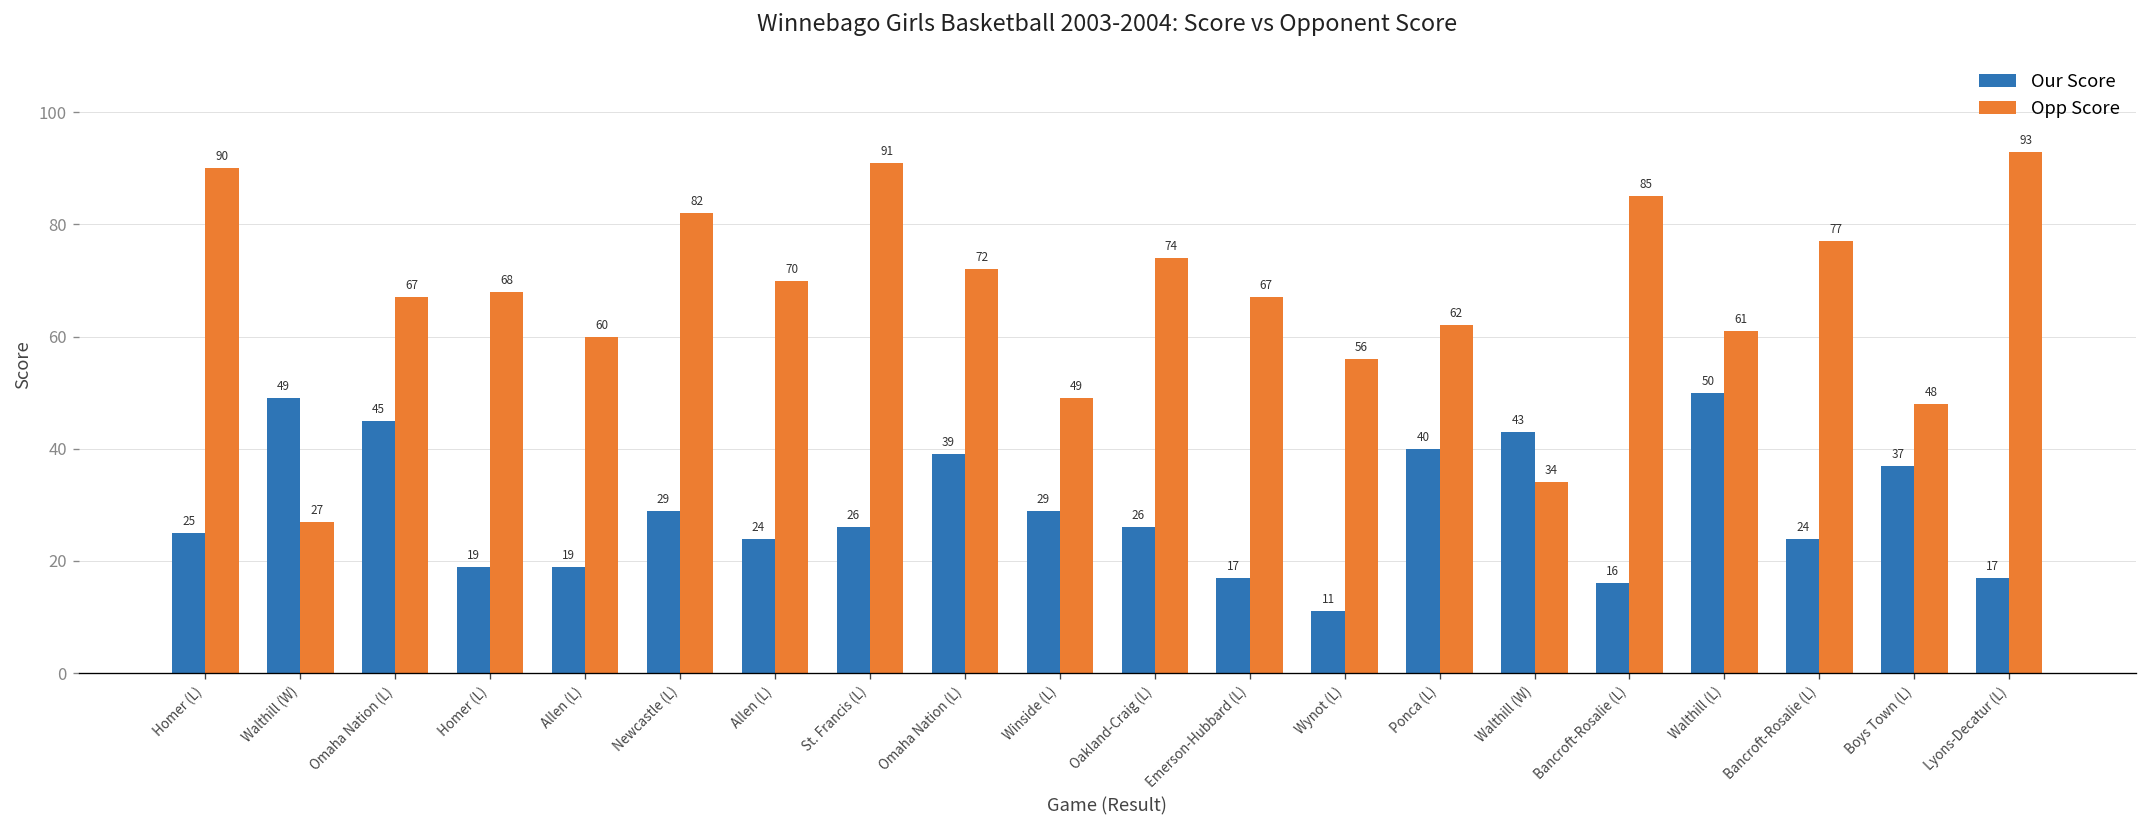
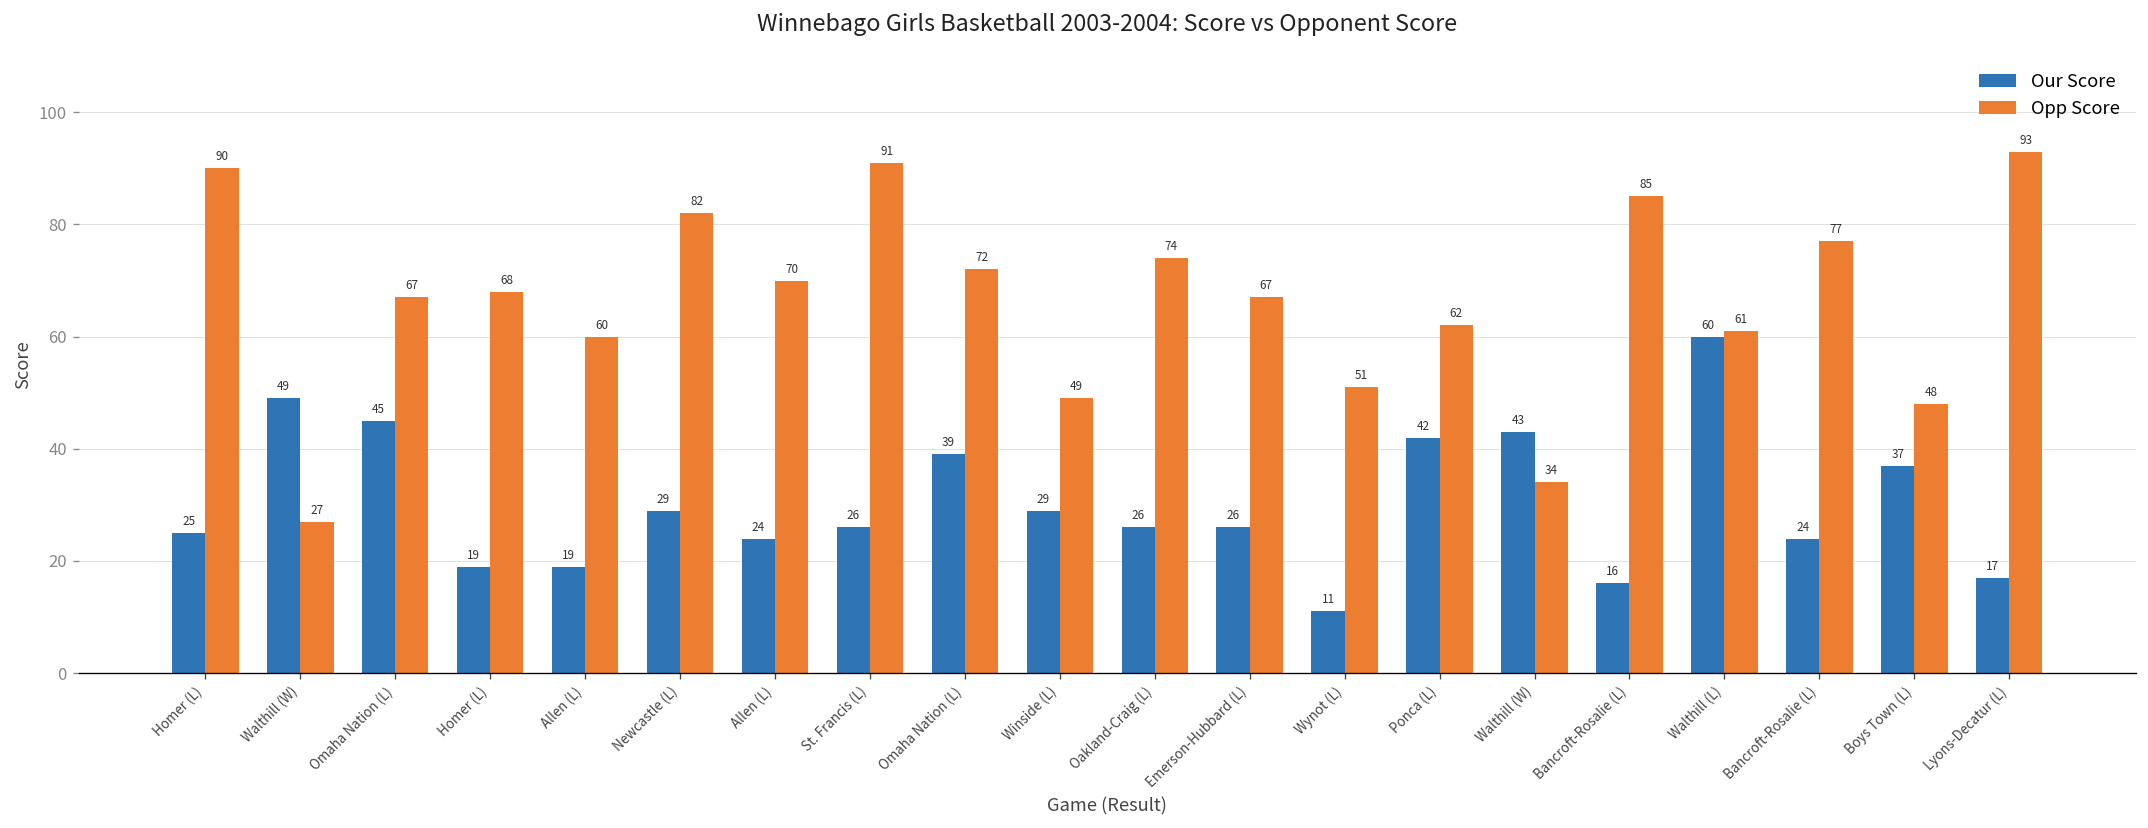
Our Score, Emerson-Hubbard (L): 17 -> 26
Opp Score, Wynot (L): 56 -> 51
Our Score, Ponca (L): 40 -> 42
Our Score, Walthill (L): 50 -> 60
